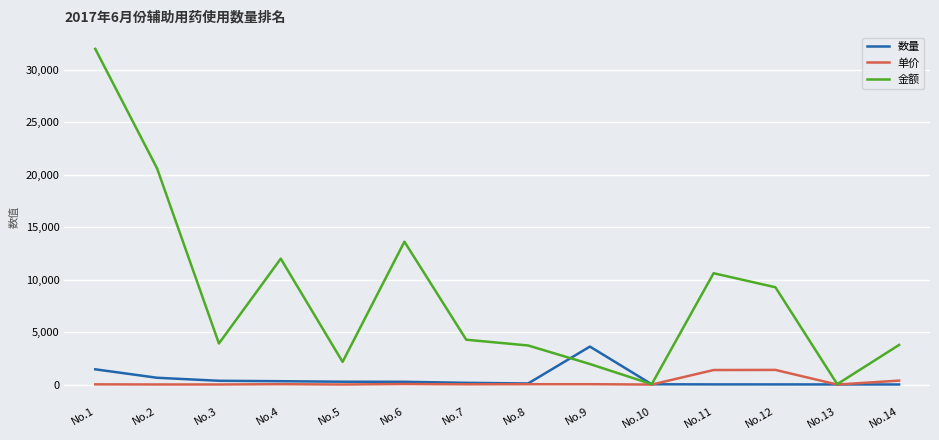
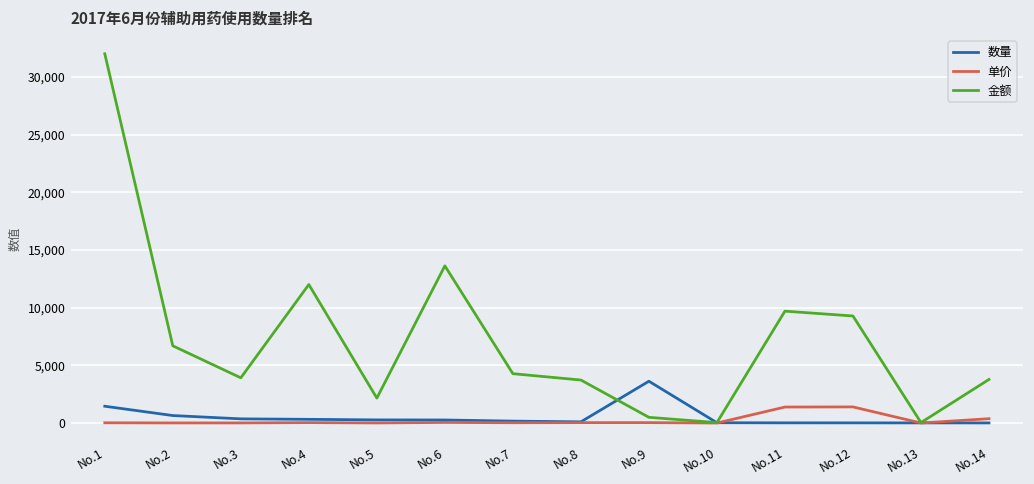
金额, No.2: 20,600 -> 6,700
金额, No.9: 2,000 -> 500
金额, No.11: 10,600 -> 9,700
